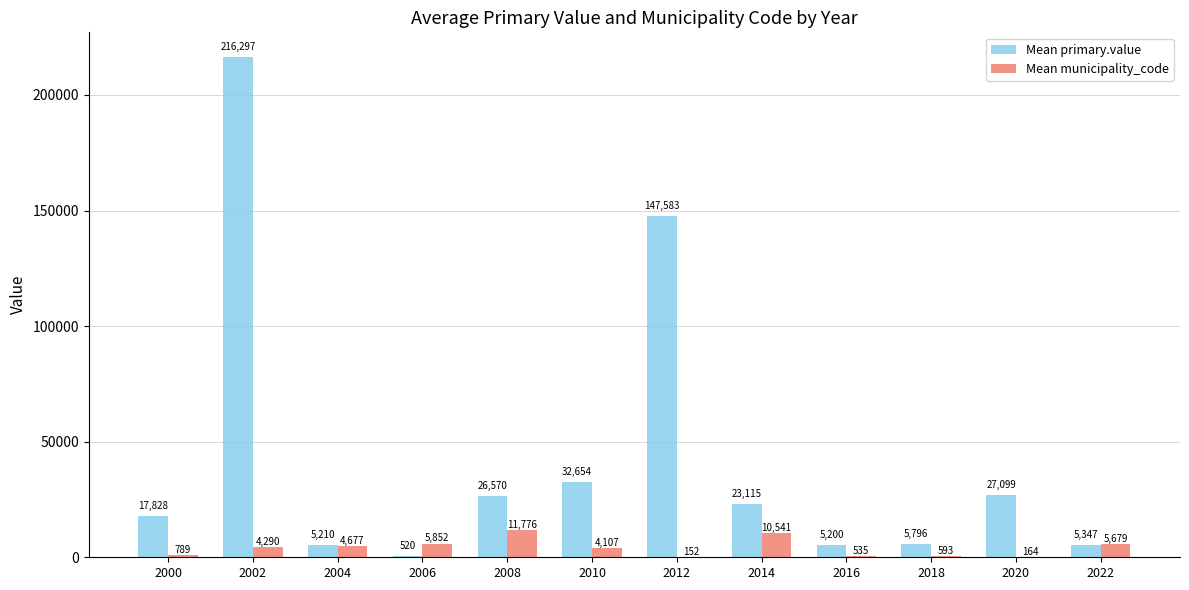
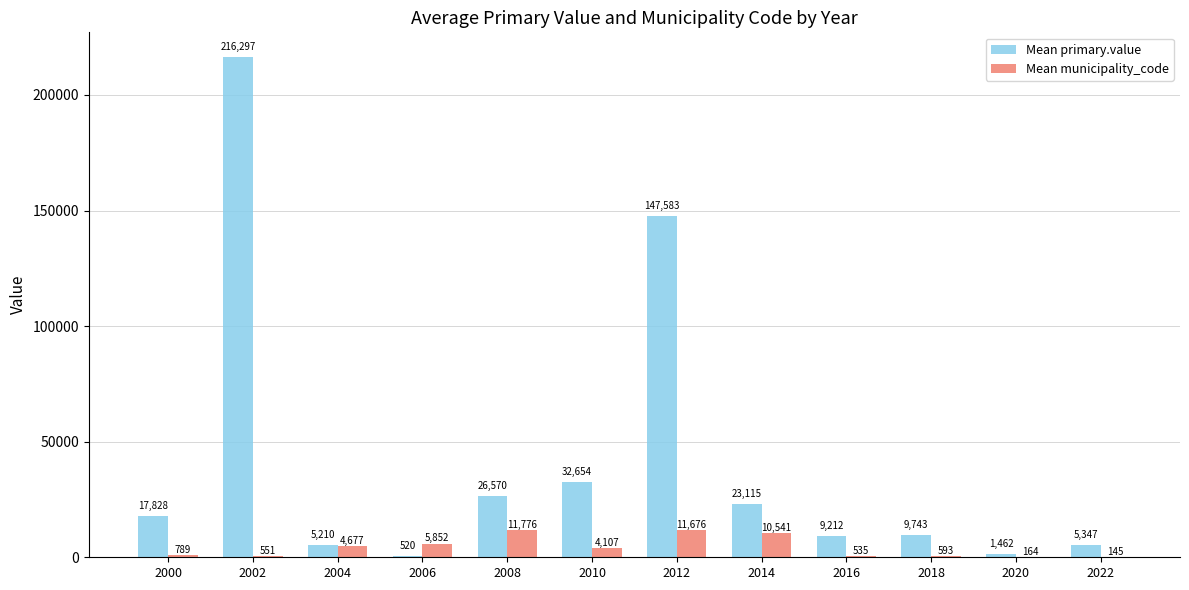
Mean municipality_code, 2002: 4,290 -> 551
Mean municipality_code, 2012: 152 -> 11,676
Mean primary.value, 2016: 5,200 -> 9,212
Mean primary.value, 2018: 5,796 -> 9,743
Mean primary.value, 2020: 27,099 -> 1,462
Mean municipality_code, 2022: 5,679 -> 145
